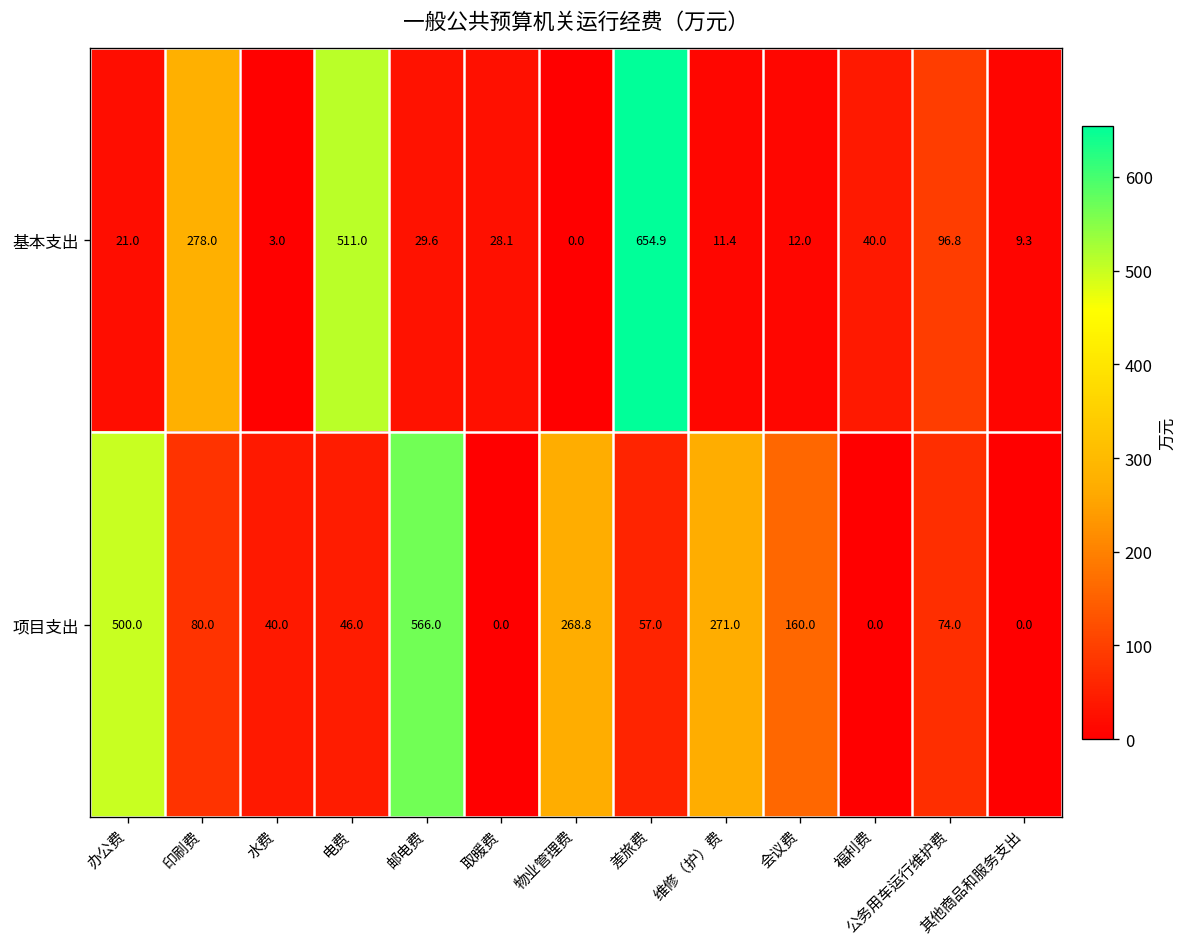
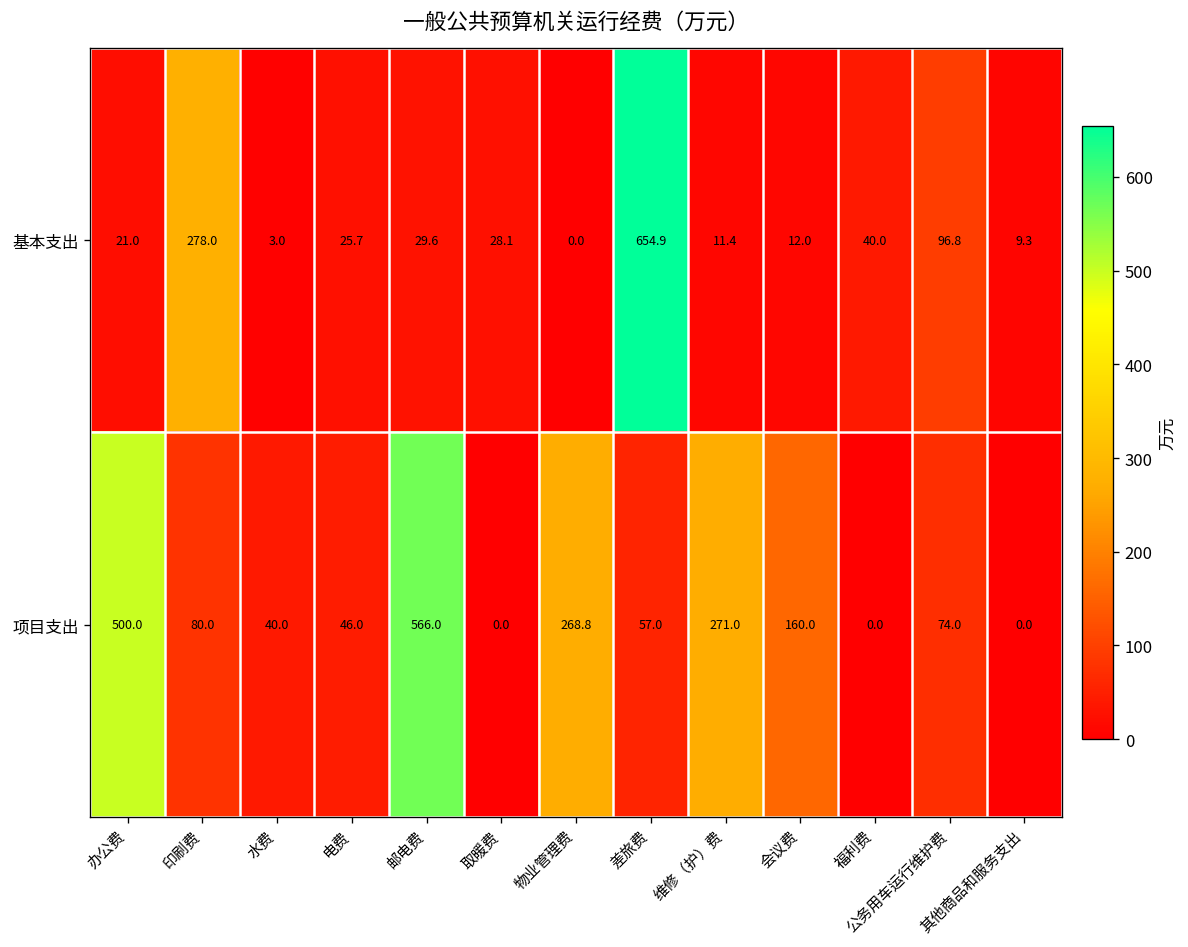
基本支出, 电费: 511.0 -> 25.7
